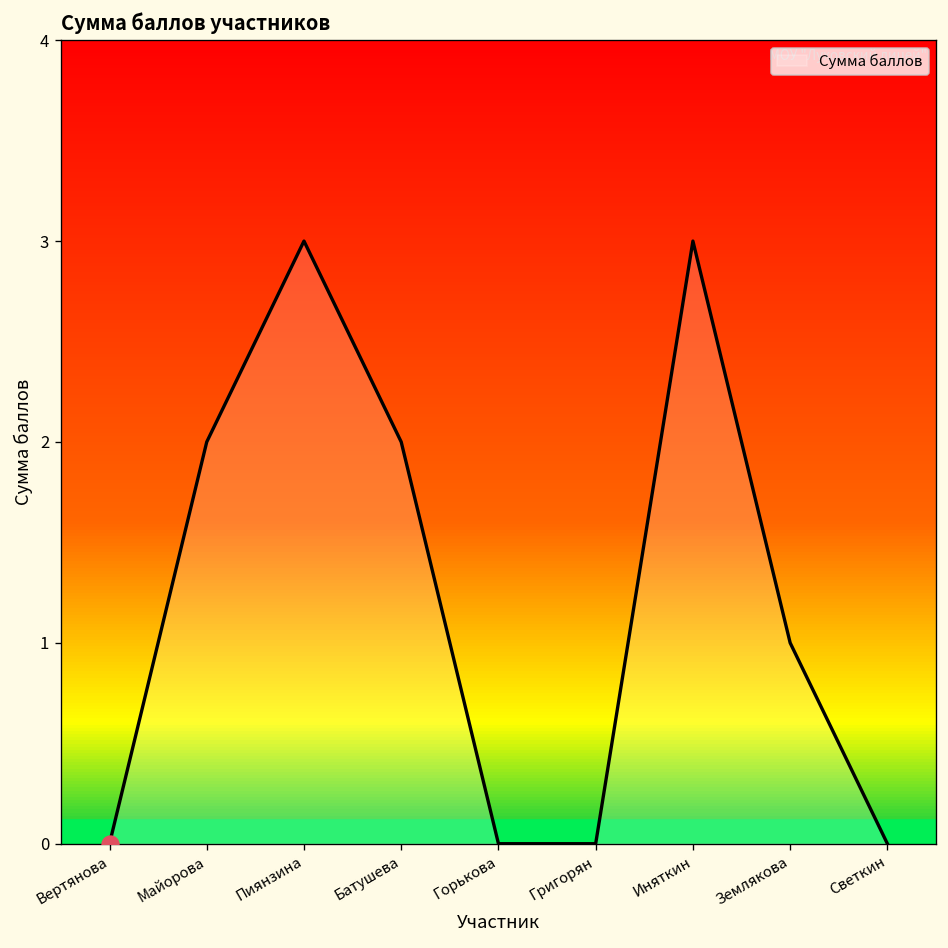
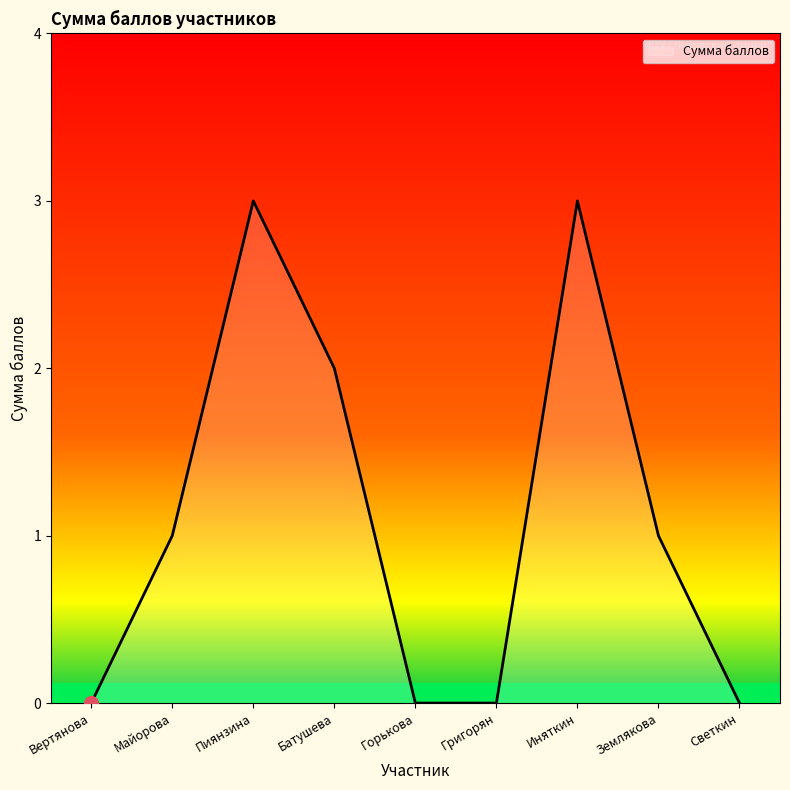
Сумма баллов, Майорова: 2 -> 1
